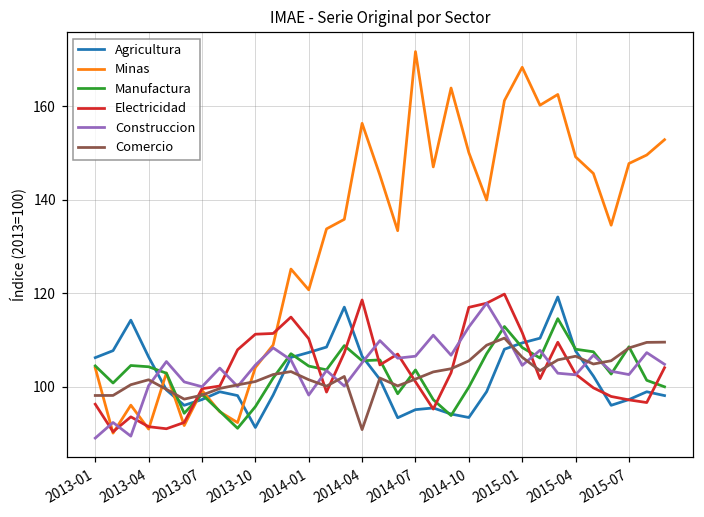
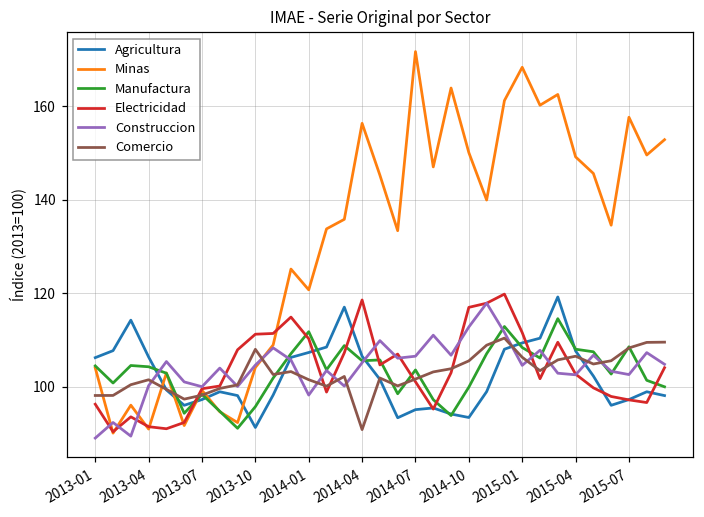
Comercio, 2013-10: 101 -> 108
Manufactura, 2014-01: 104 -> 112
Minas, 2015-07: 148 -> 158
